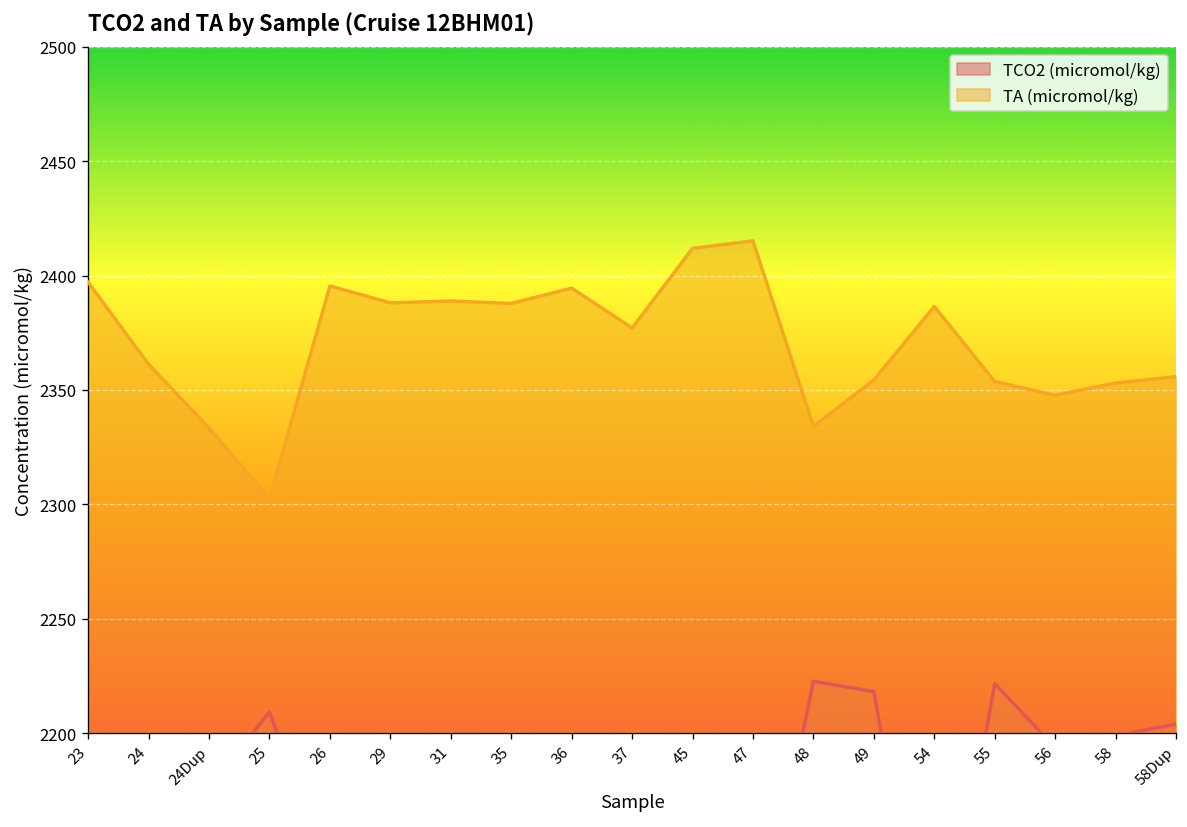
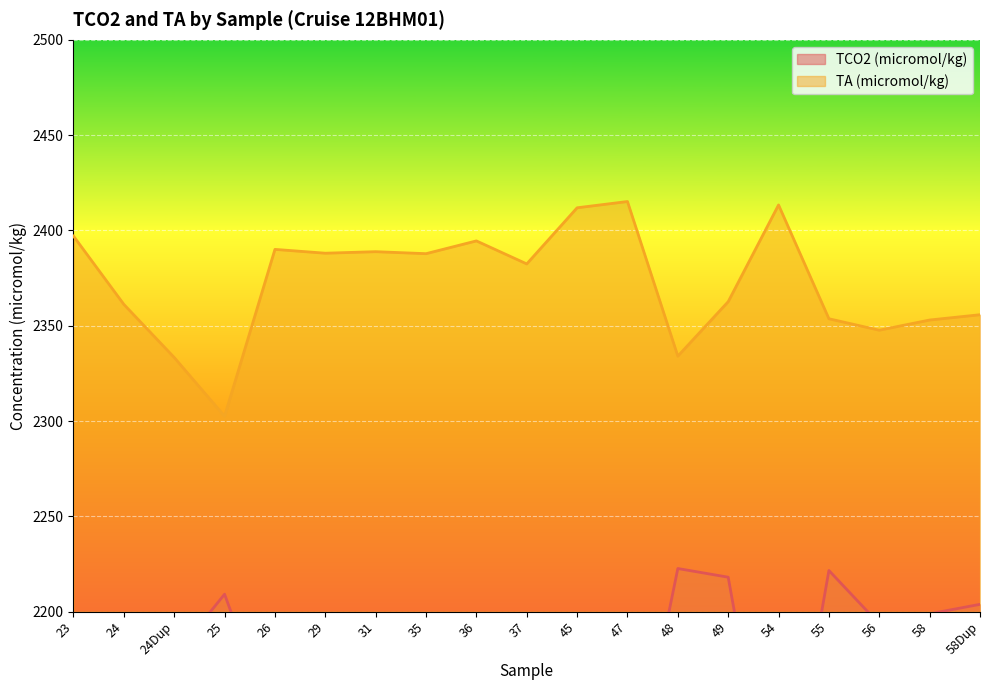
TA (micromol/kg), 26: 2395 -> 2390
TA (micromol/kg), 37: 2377 -> 2382
TA (micromol/kg), 49: 2354 -> 2363
TA (micromol/kg), 54: 2387 -> 2413
